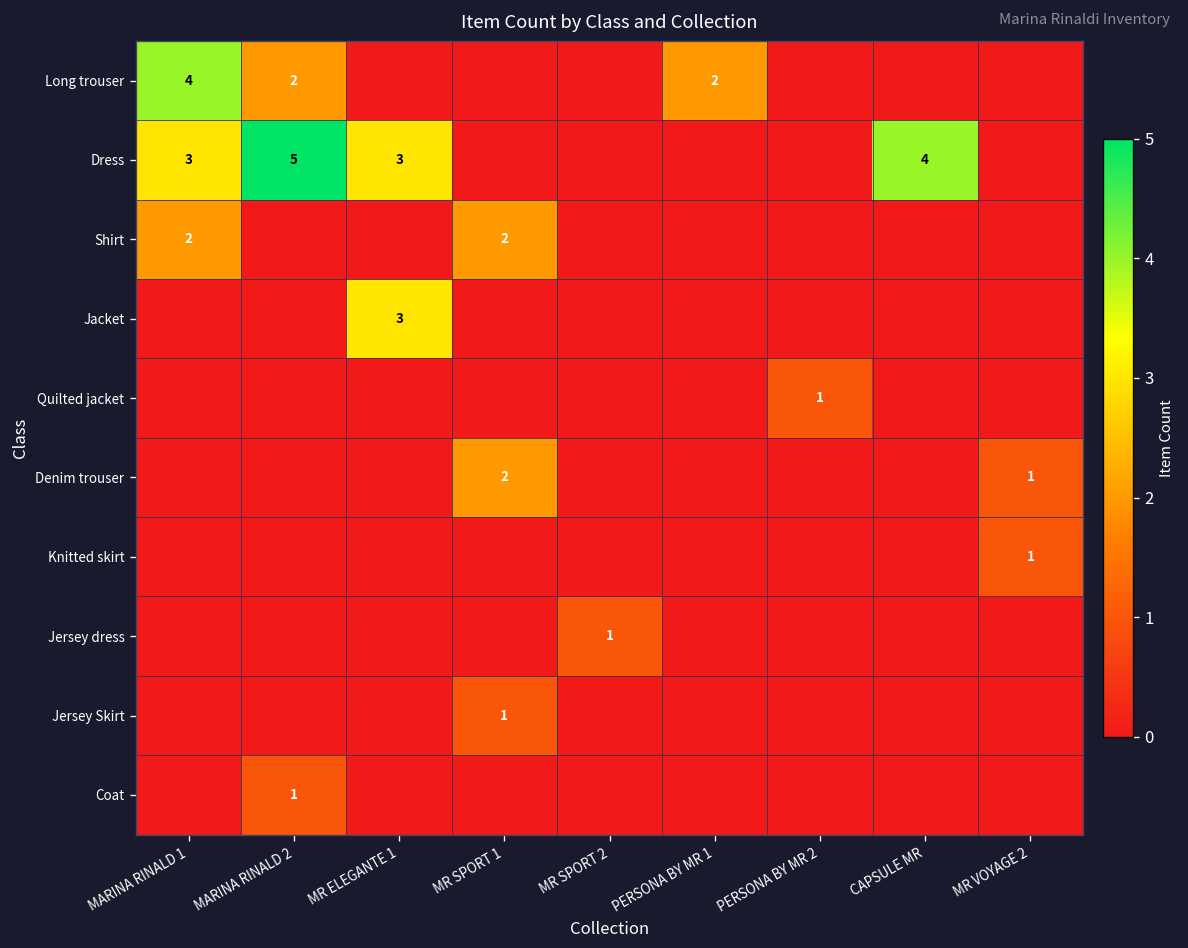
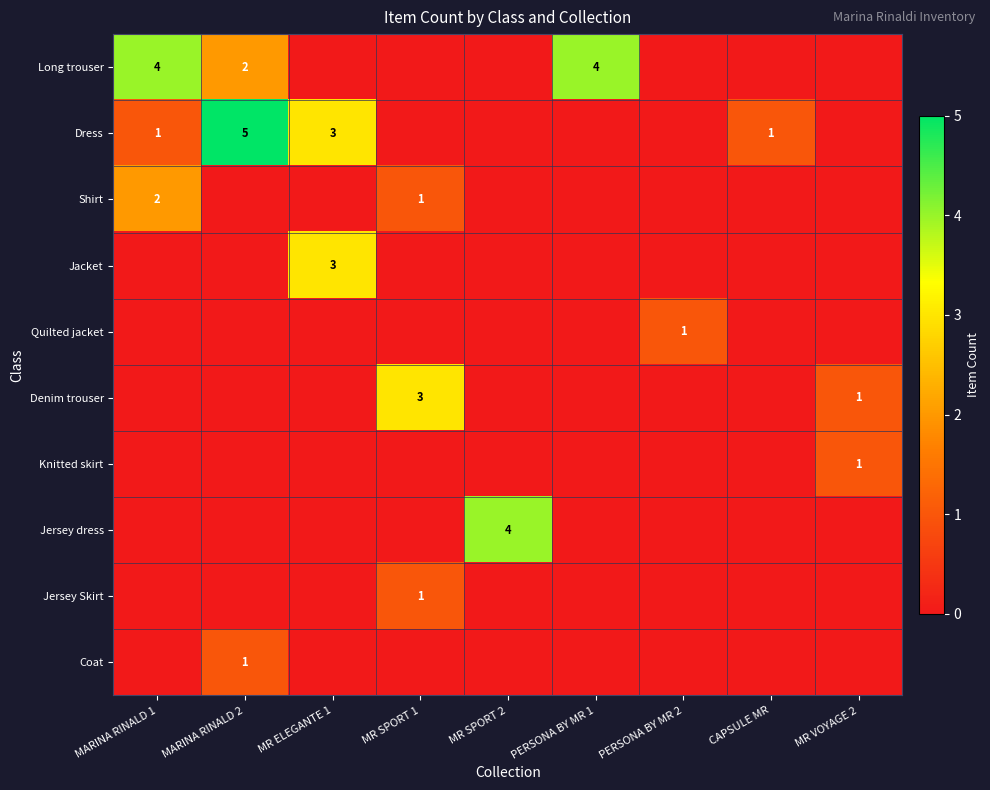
Long trouser, PERSONA BY MR 1: 2 -> 4
Dress, MARINA RINALD 1: 3 -> 1
Dress, CAPSULE MR: 4 -> 1
Shirt, MR SPORT 1: 2 -> 1
Denim trouser, MR SPORT 1: 2 -> 3
Jersey dress, MR SPORT 2: 1 -> 4
